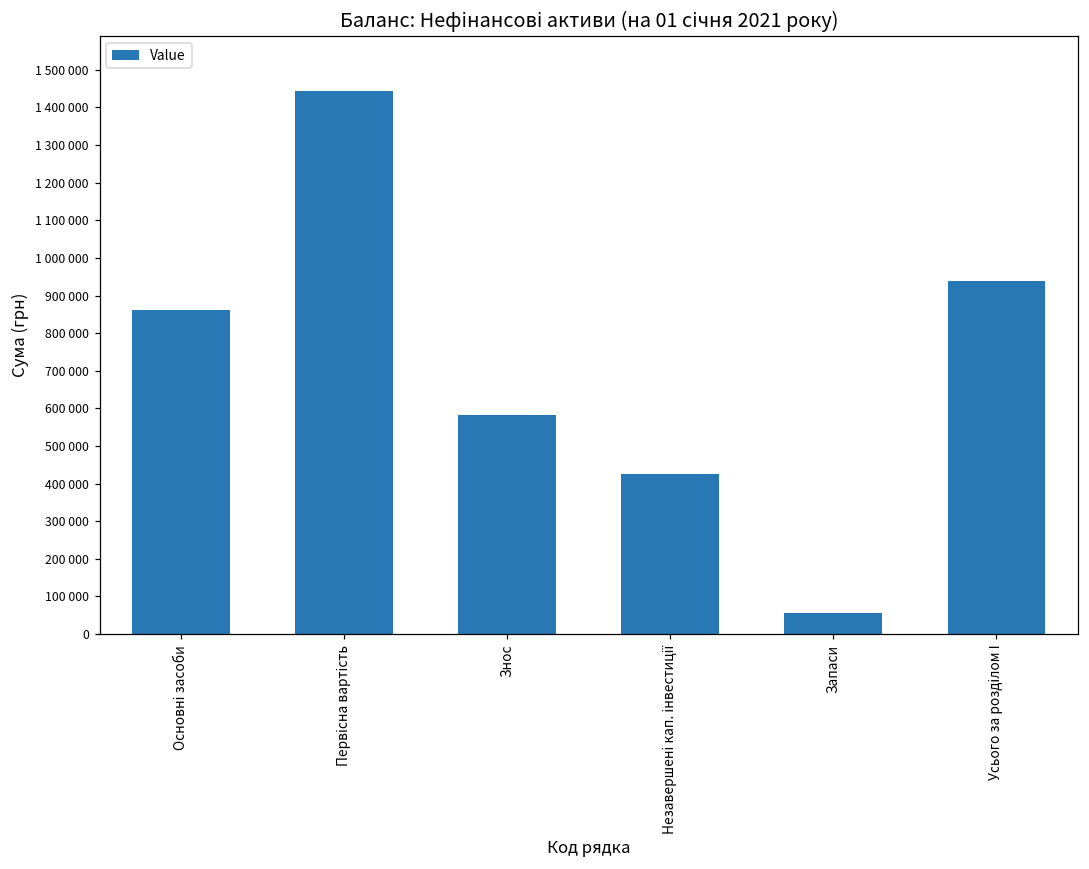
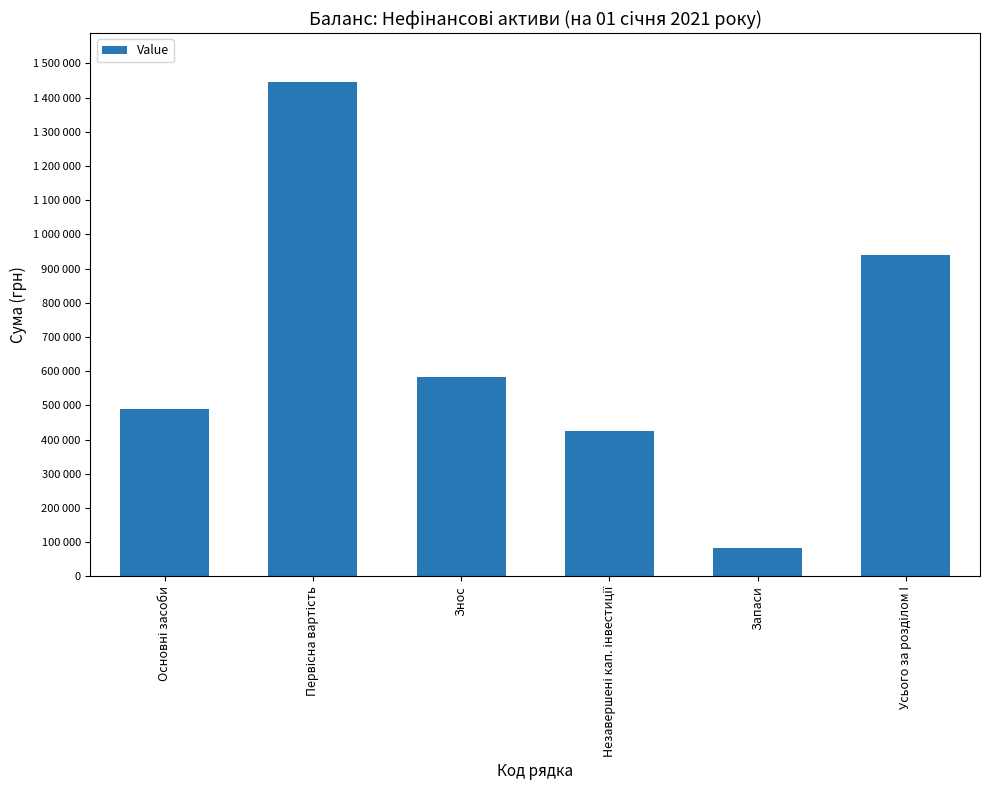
Основні засоби: 860000 -> 490000
Запаси: 60000 -> 80000
